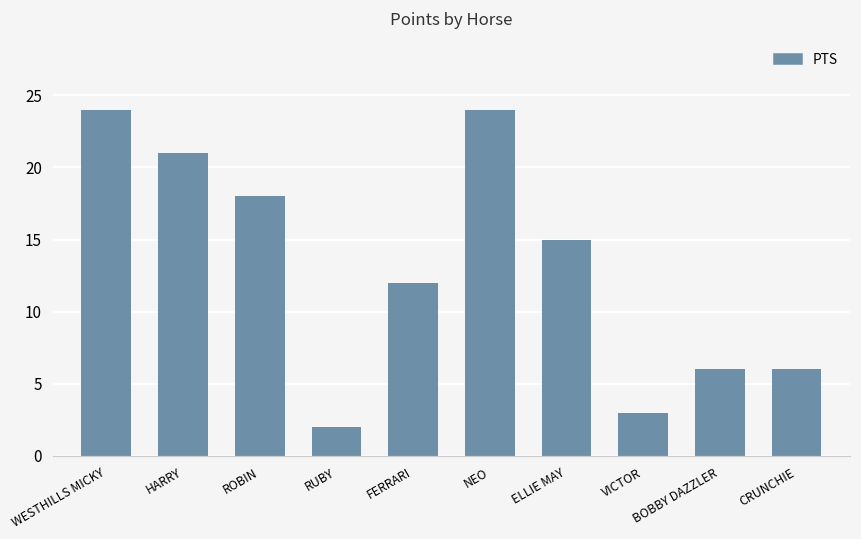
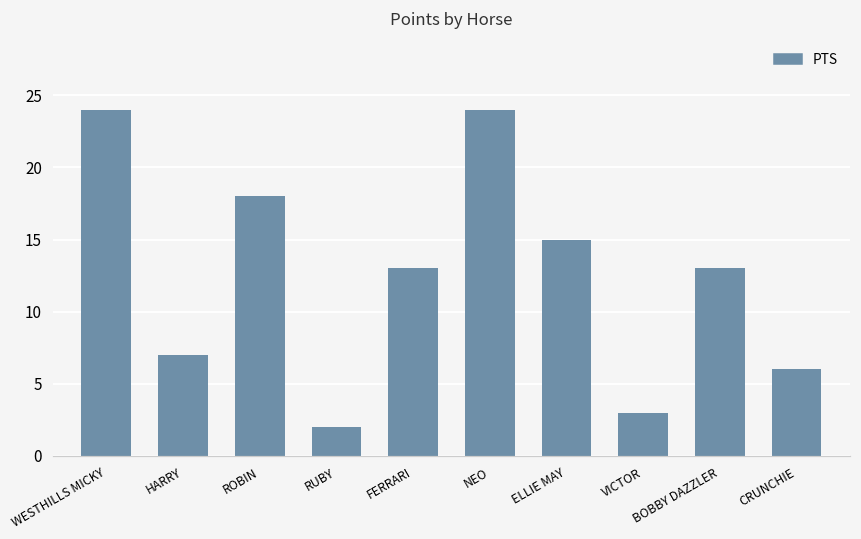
HARRY: 21 -> 7
FERRARI: 12 -> 13
BOBBY DAZZLER: 6 -> 13
